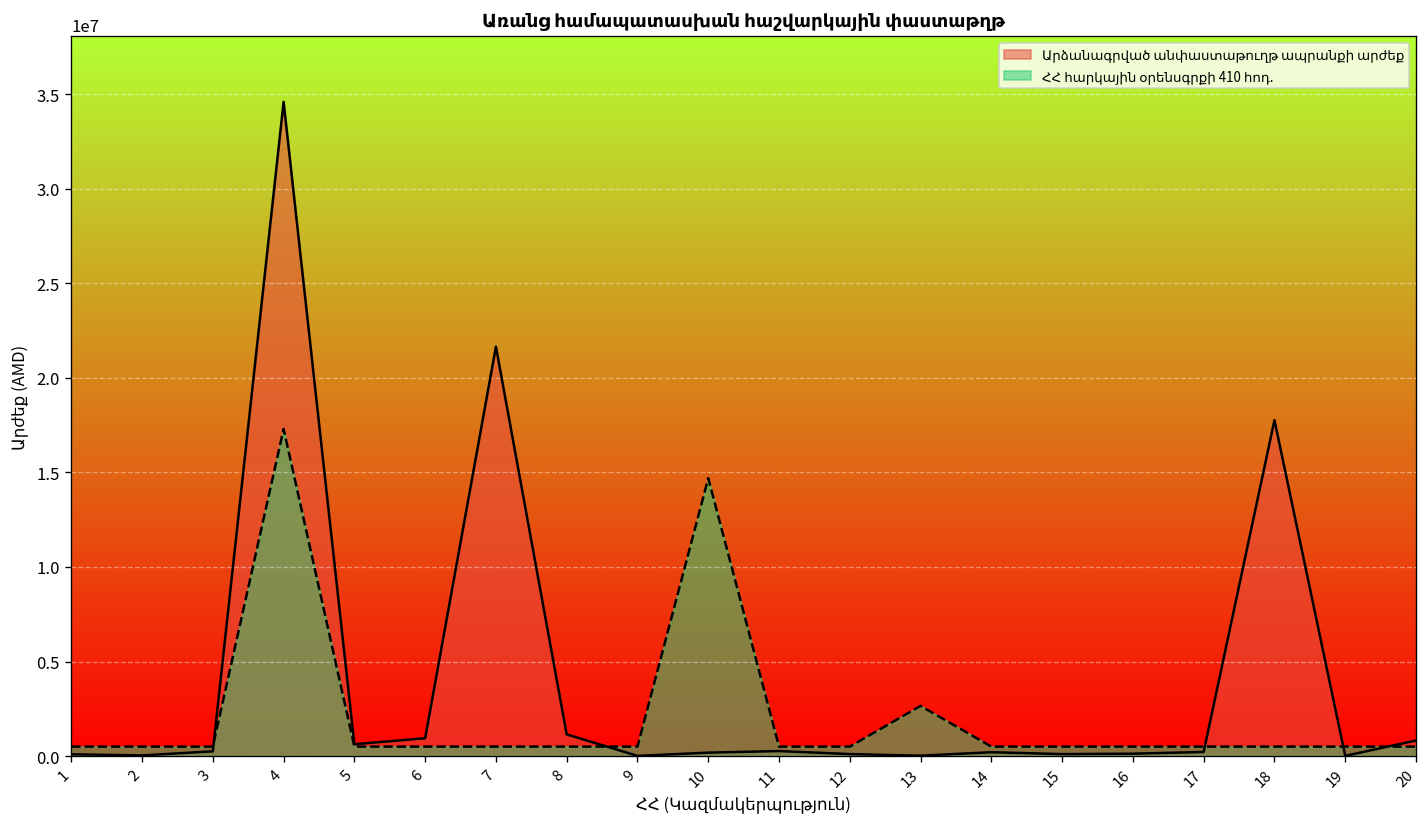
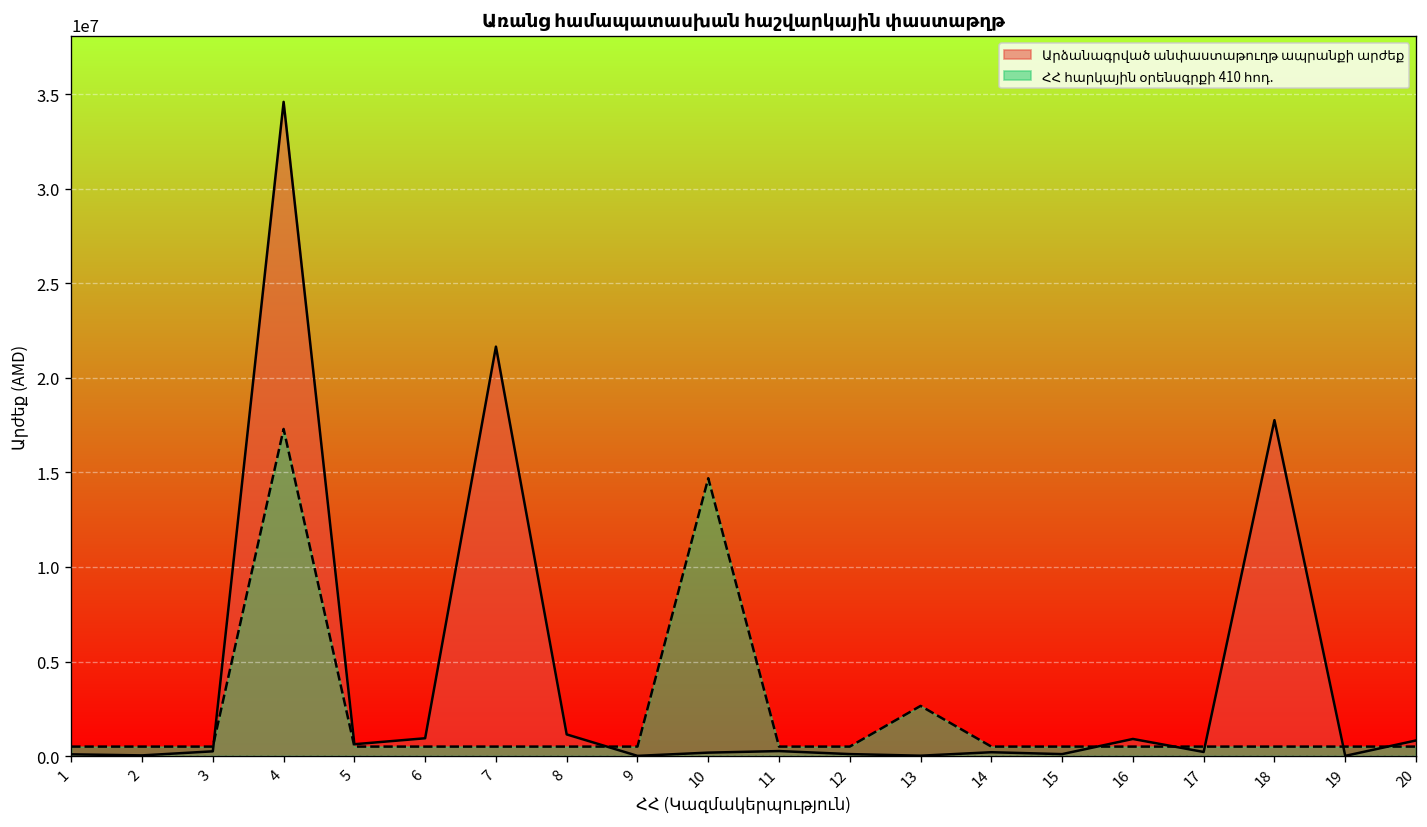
Արձանագրված անփաստաթուղթ ապրանքի արժեք, 16: 100000 -> 900000
